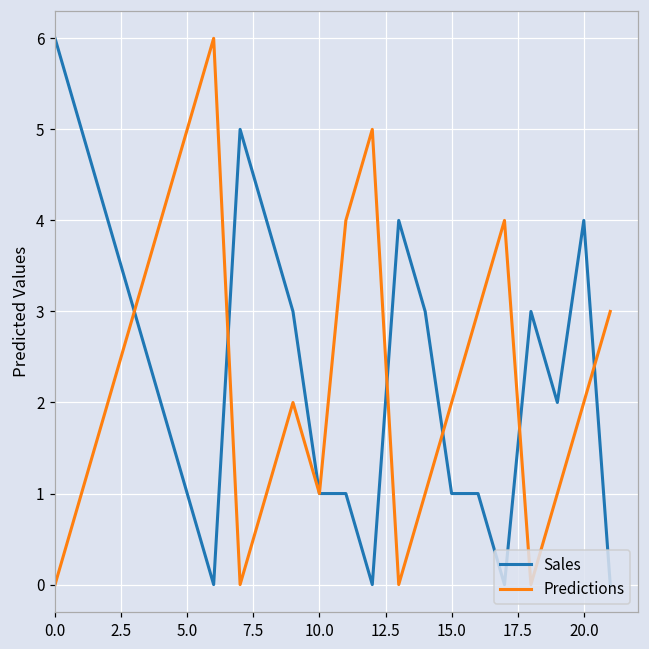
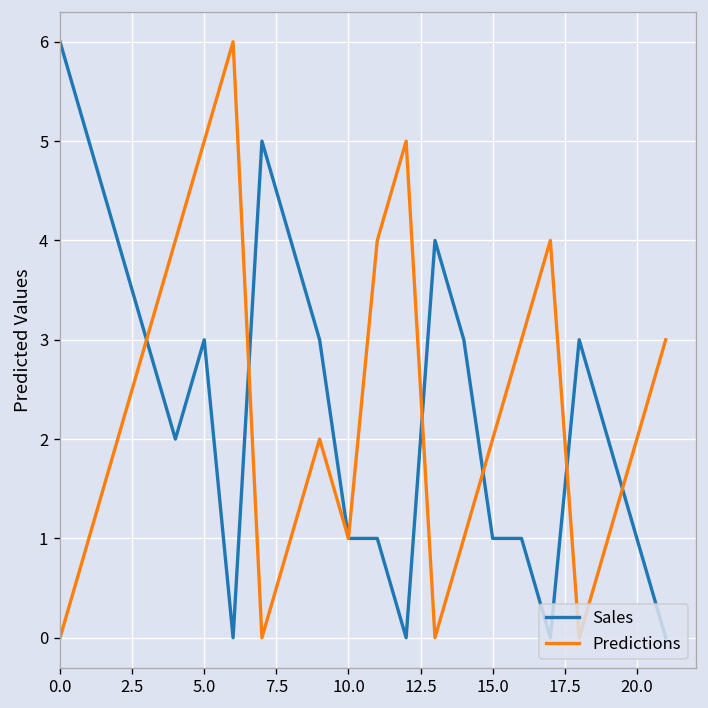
Sales, 5.0: 1 -> 3
Sales, 20.0: 4 -> 1
